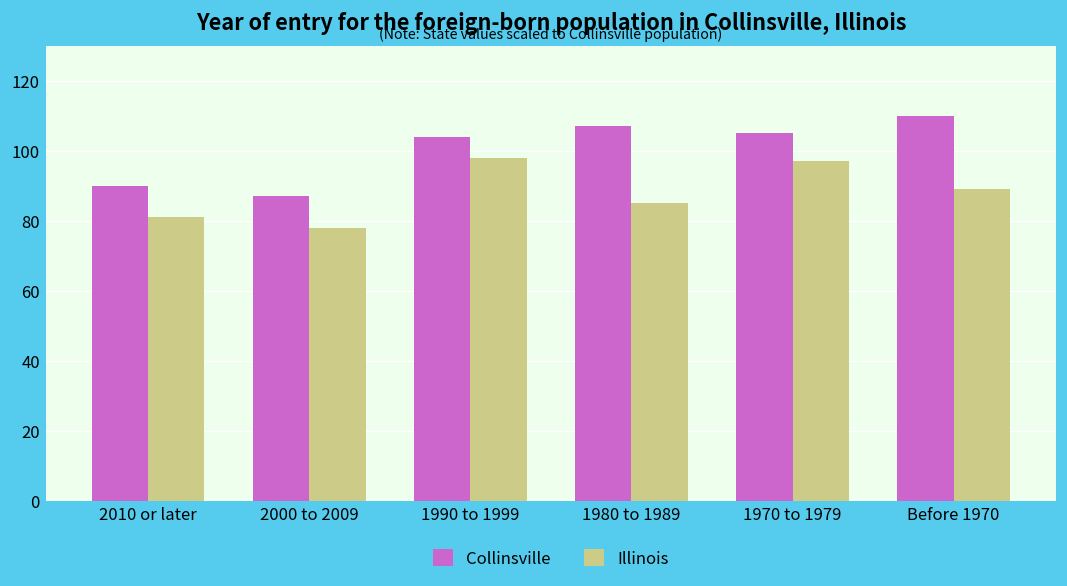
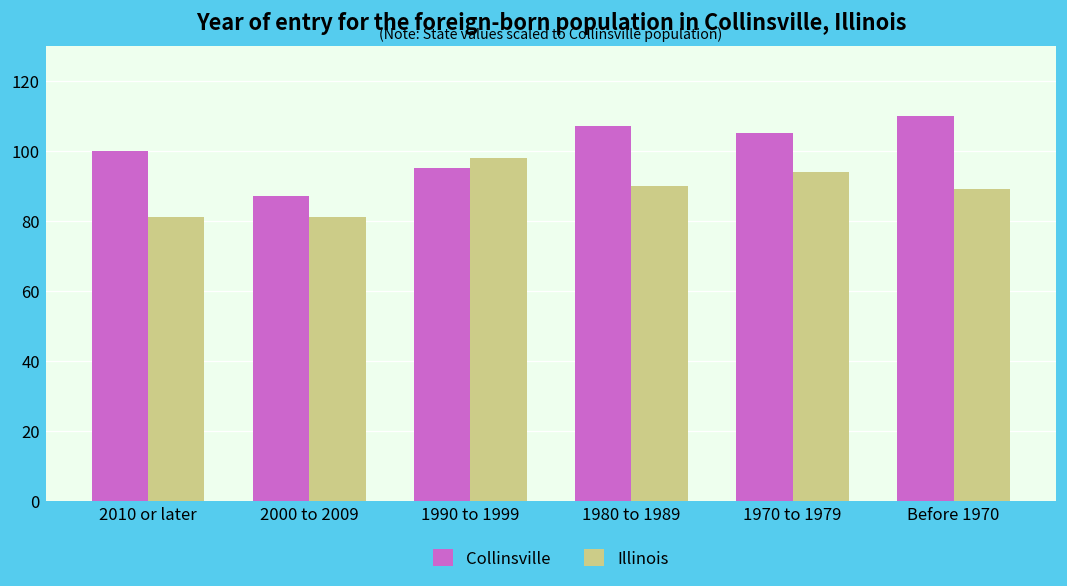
Collinsville, 2010 or later: 90 -> 100
Illinois, 2000 to 2009: 78 -> 81
Collinsville, 1990 to 1999: 104 -> 95
Illinois, 1980 to 1989: 85 -> 90
Illinois, 1970 to 1979: 97 -> 94
